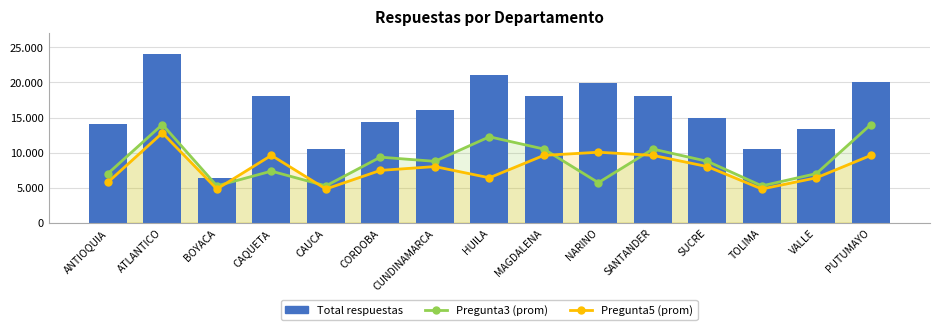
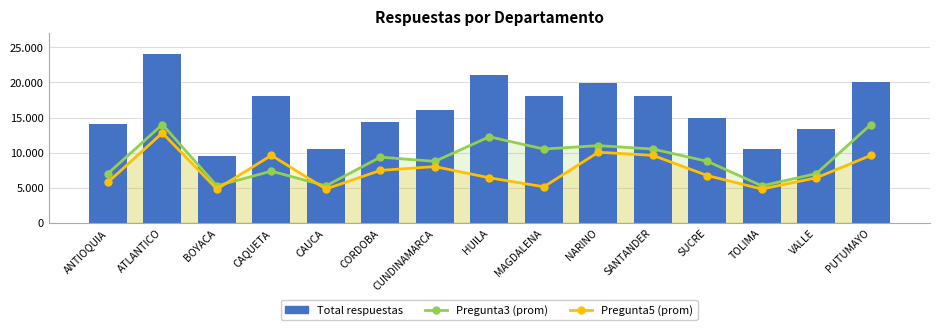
Total respuestas, BOYACA: 6 -> 10
Pregunta5 (prom), MAGDALENA: 10 -> 5
Pregunta3 (prom), NARINO: 6 -> 11
Pregunta5 (prom), SUCRE: 8 -> 7
